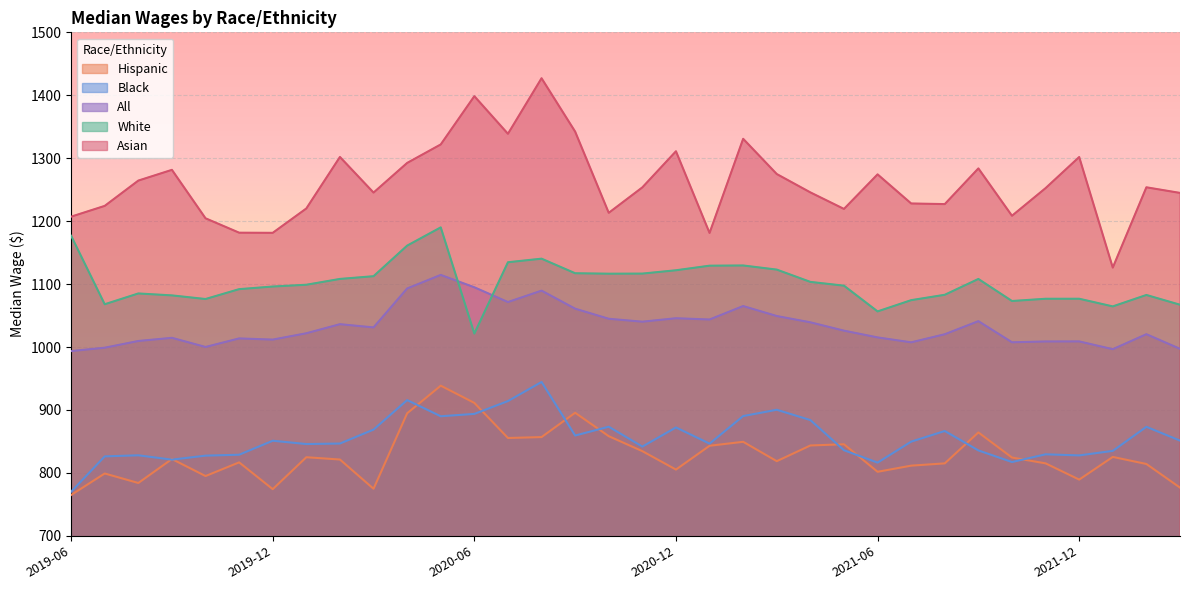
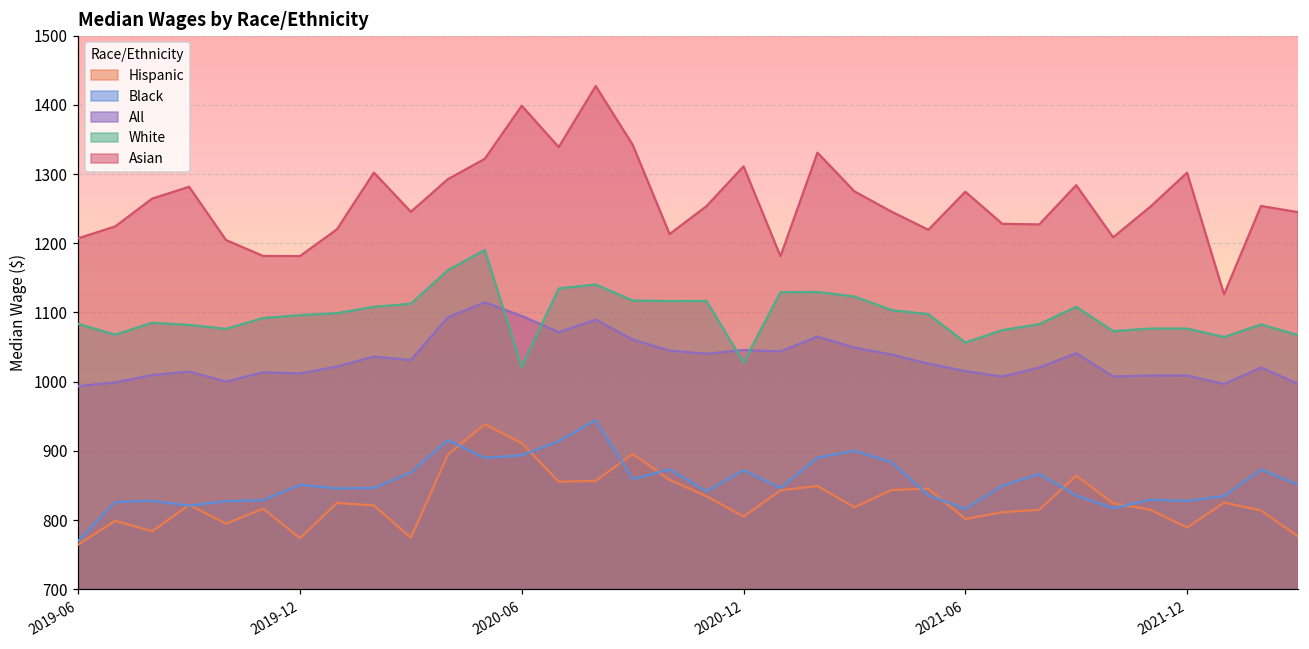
White, 2019-06: 1180 -> 1080
White, 2020-12: 1120 -> 1030
